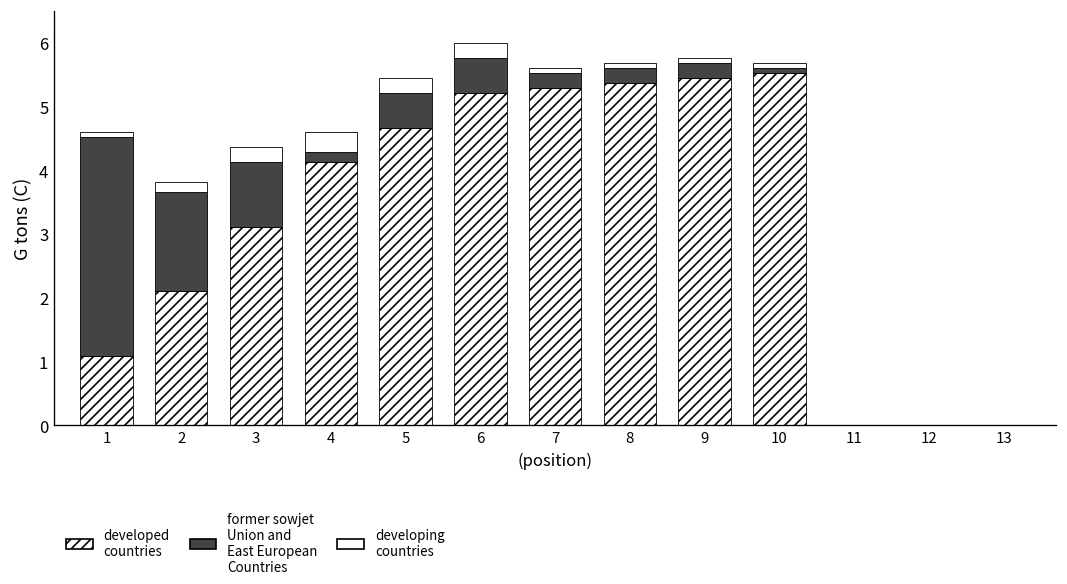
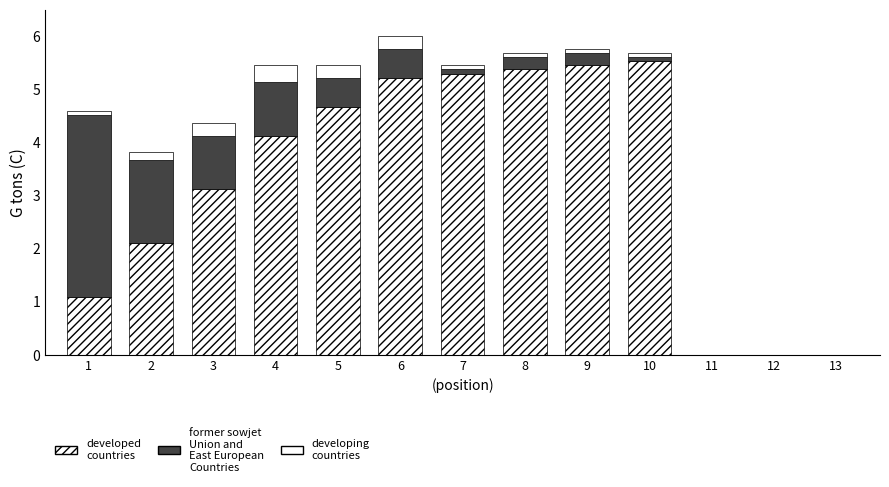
former sowjet Union and East European Countries, 4: 0.2 -> 1.0
former sowjet Union and East European Countries, 7: 0.2 -> 0.1
